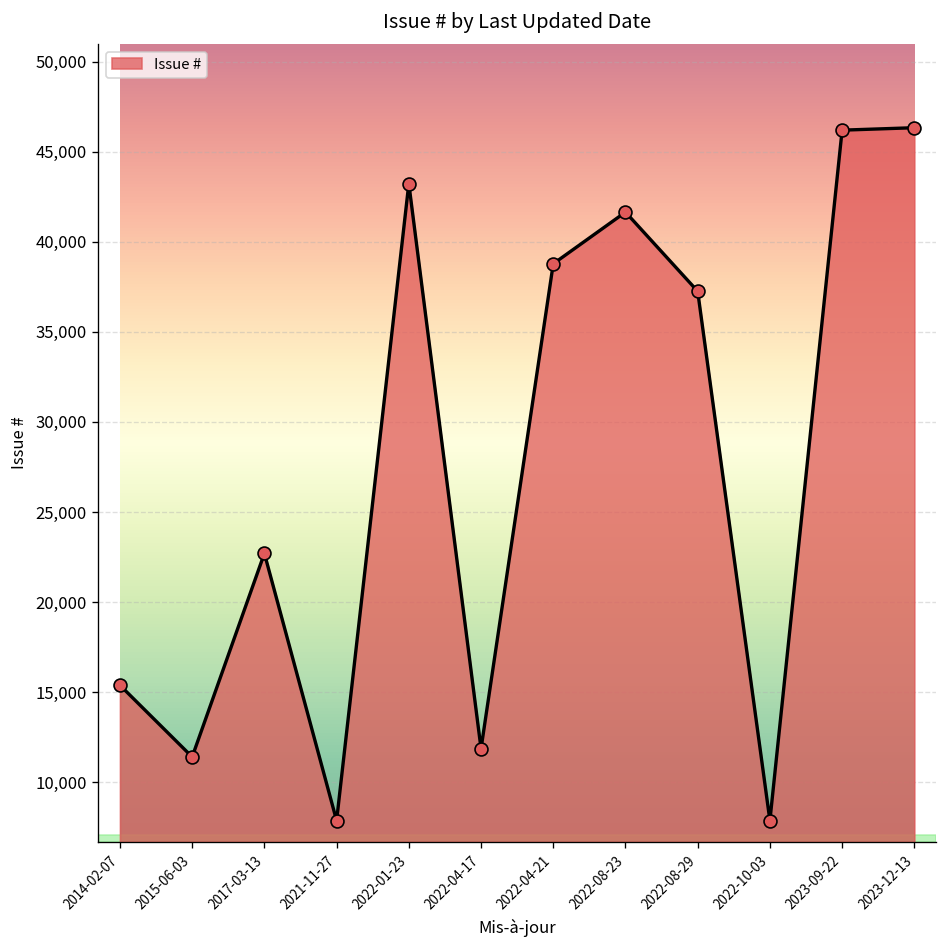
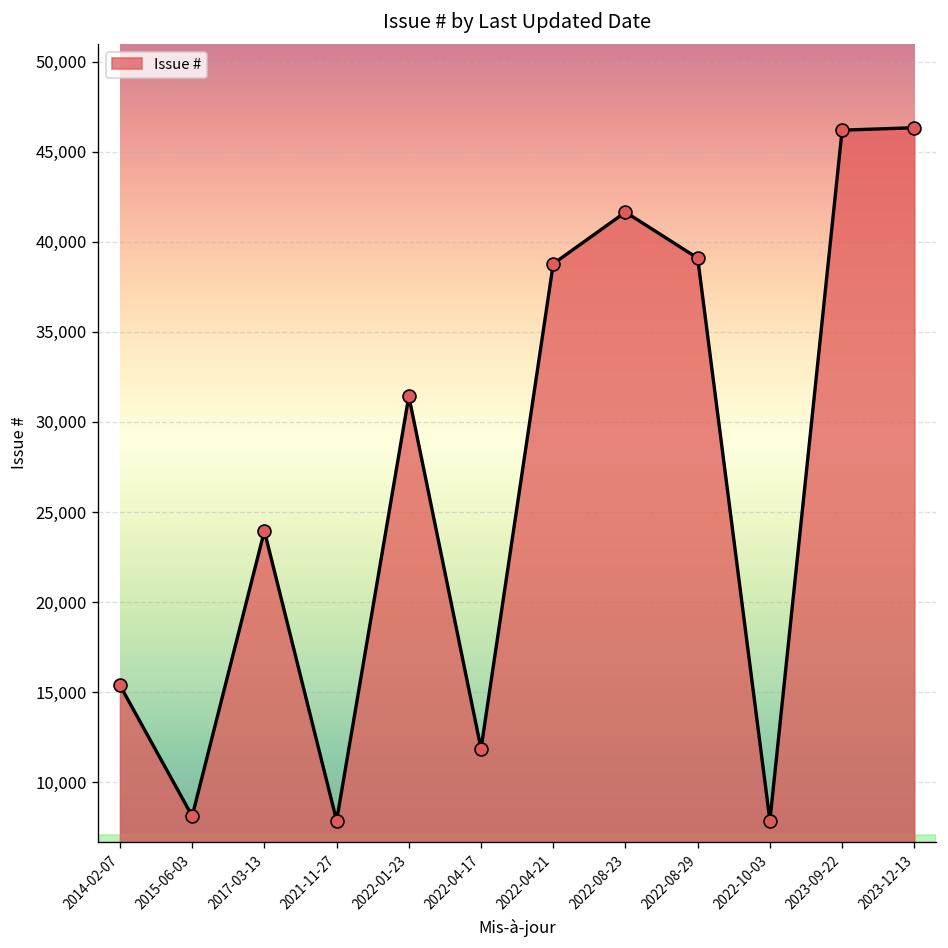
2015-06-03: 11,400 -> 8,100
2017-03-13: 22,700 -> 23,900
2022-01-23: 43,200 -> 31,400
2022-08-29: 37,300 -> 39,100
